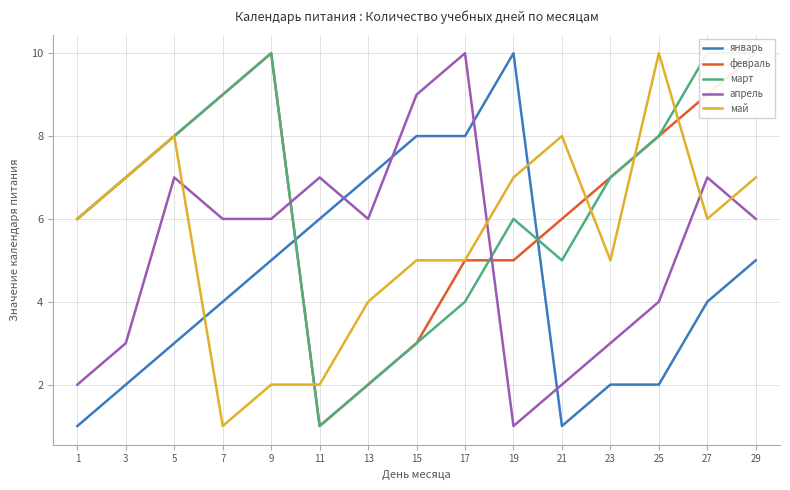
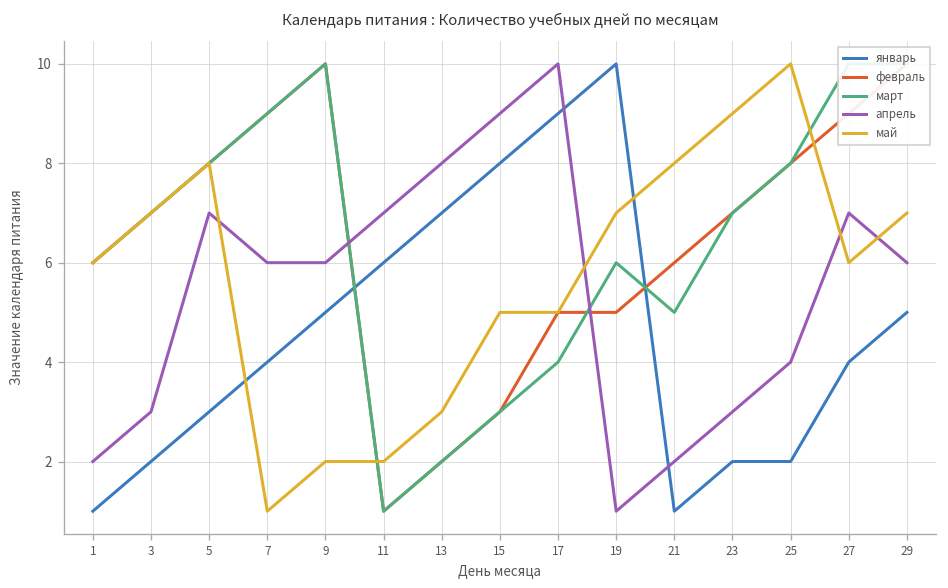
апрель, 13: 6 -> 8
май, 13: 4 -> 3
январь, 17: 8 -> 9
май, 23: 5 -> 9
